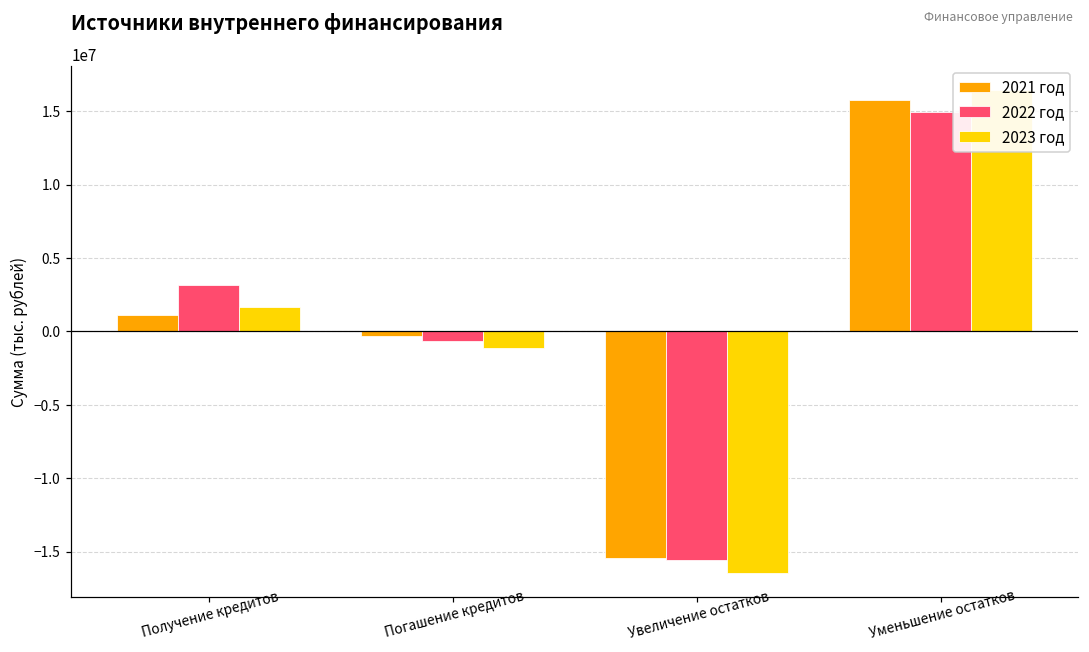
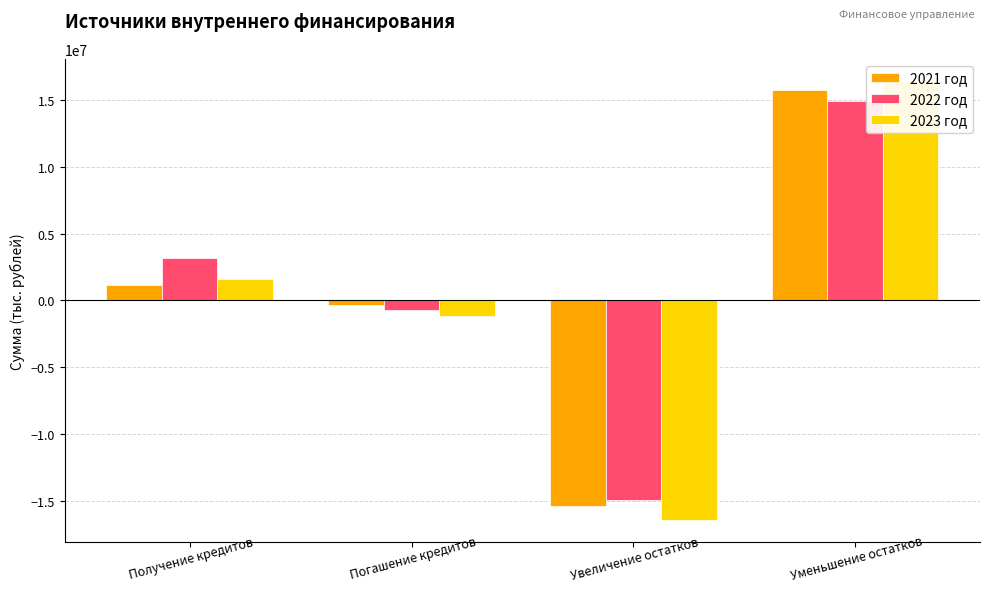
2022 год, Увеличение остатков: -15600000 -> -14900000
